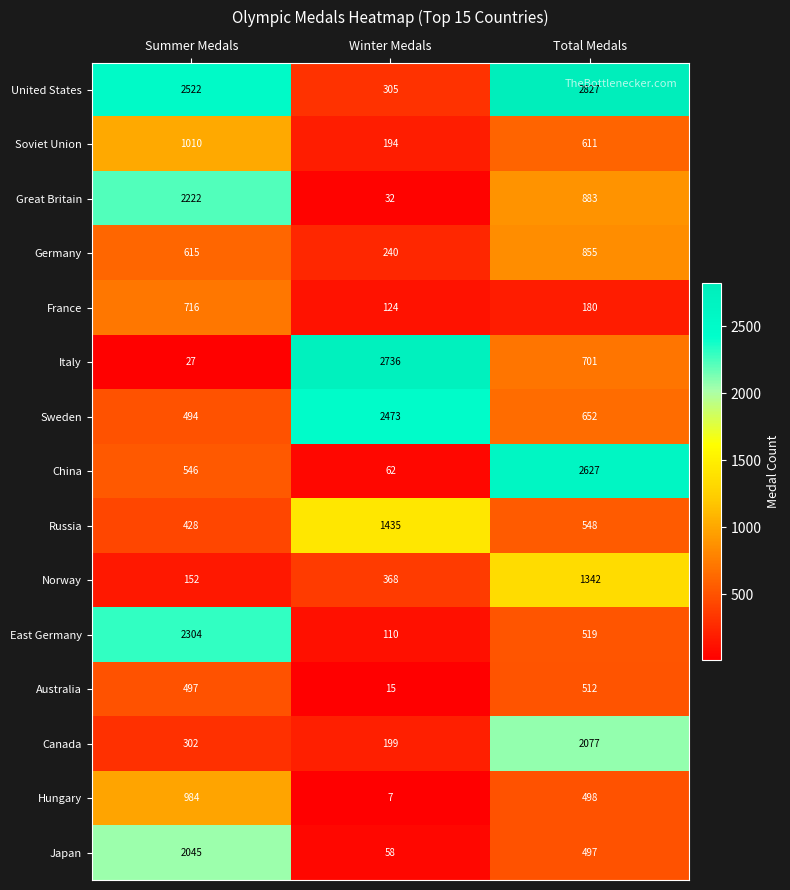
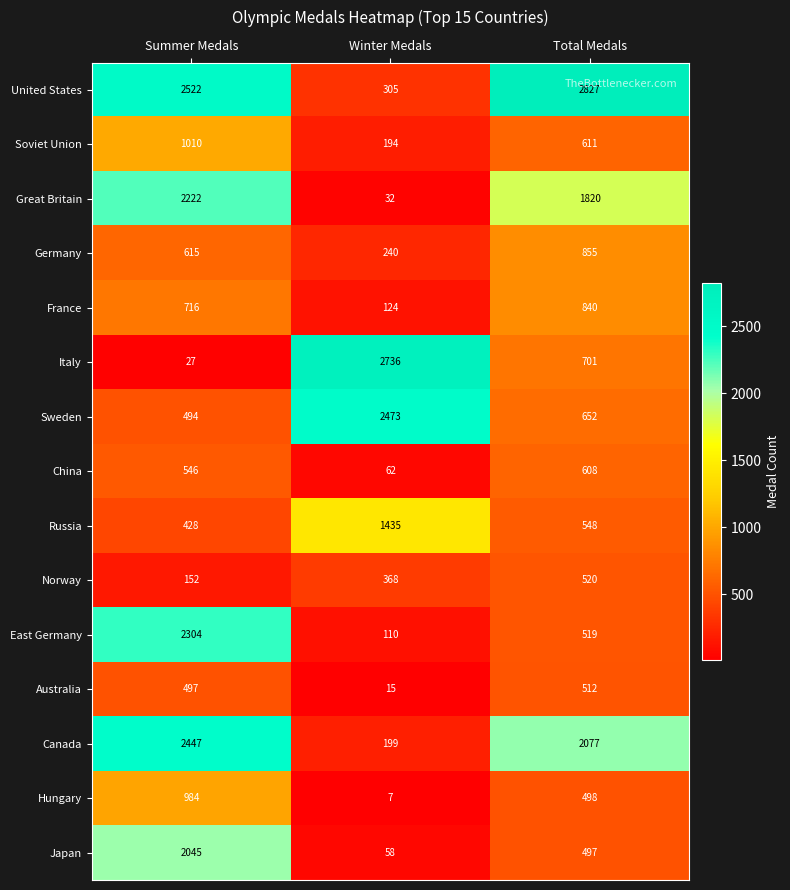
Great Britain, Total Medals: 883 -> 1820
France, Total Medals: 180 -> 840
China, Total Medals: 2627 -> 608
Norway, Total Medals: 1342 -> 520
Canada, Summer Medals: 302 -> 2447
